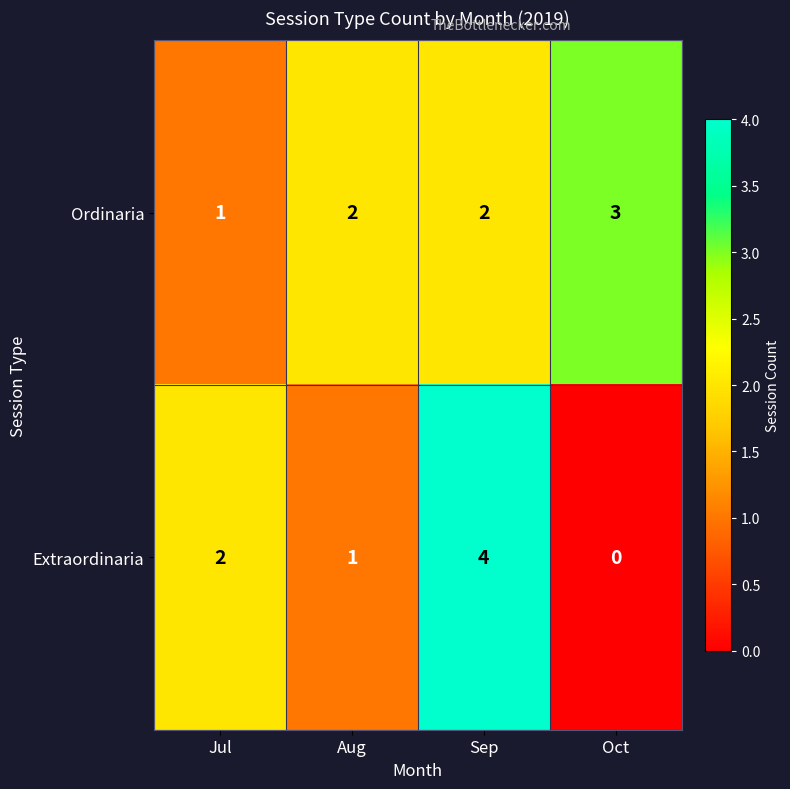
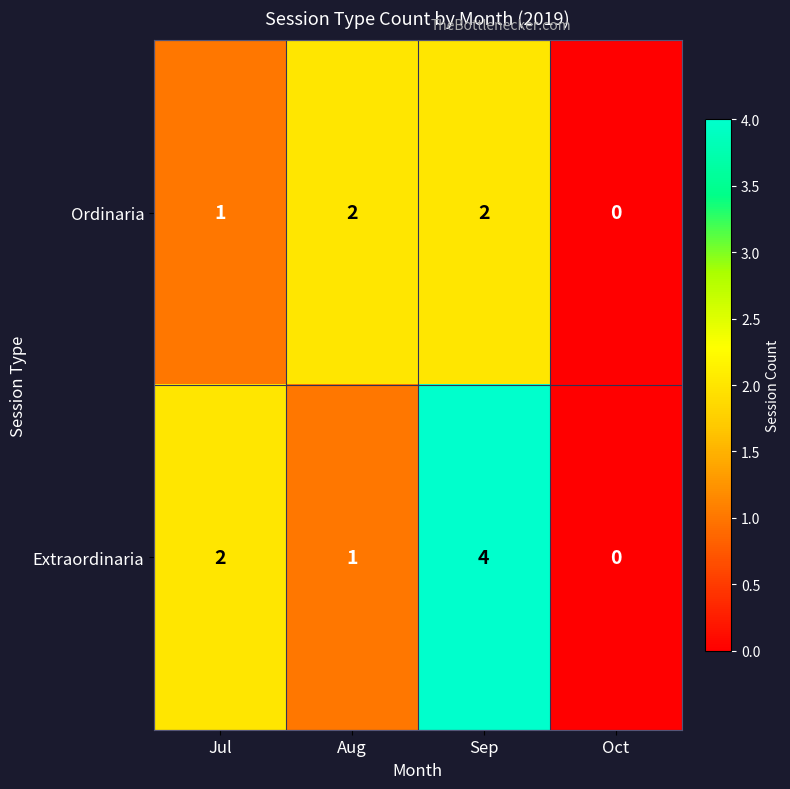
Ordinaria, Oct: 3 -> 0
